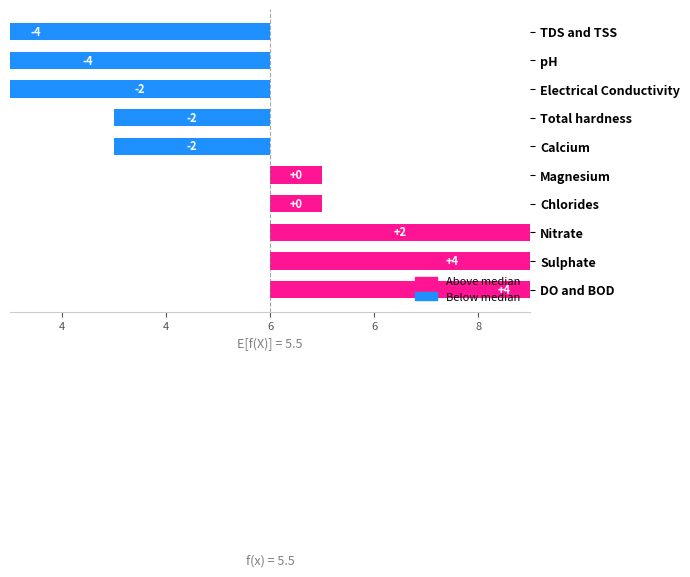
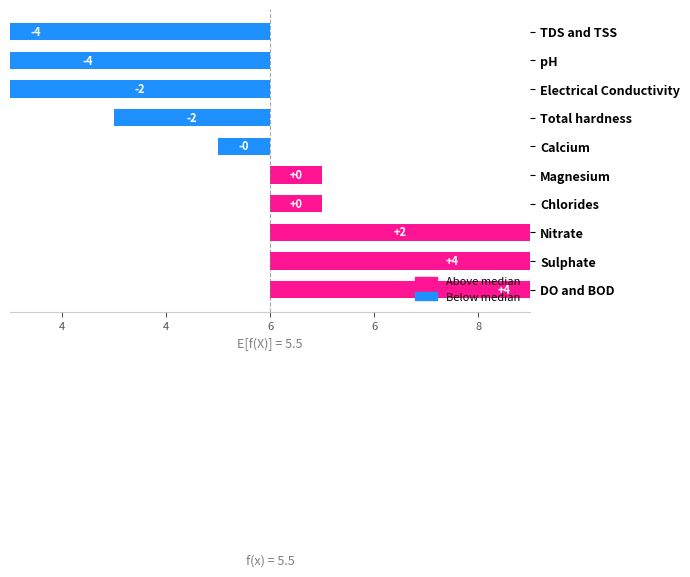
Calcium: -2 -> -0
